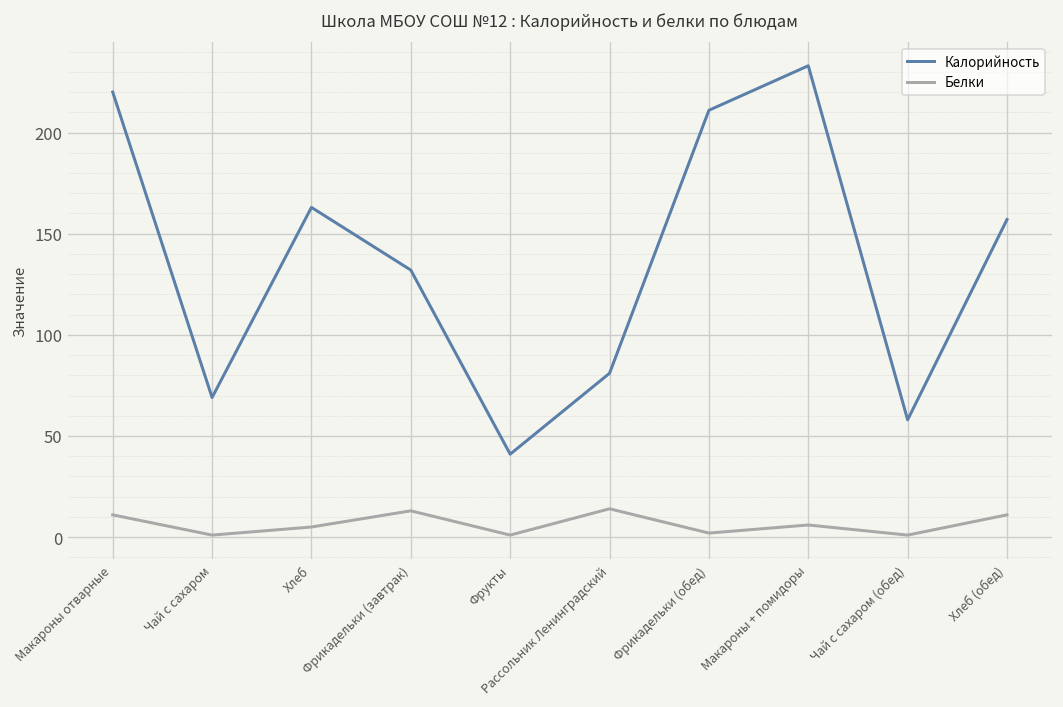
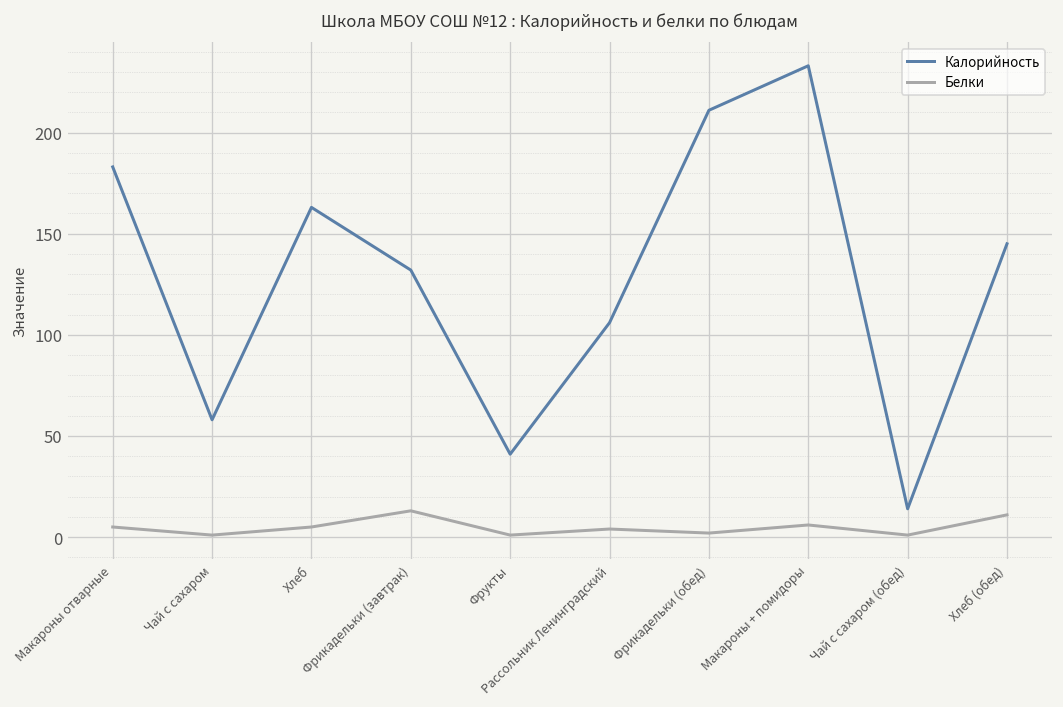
Калорийность, Макароны отварные: 220 -> 183
Белки, Макароны отварные: 11 -> 5
Калорийность, Чай с сахаром: 69 -> 58
Калорийность, Рассольник Ленинградский: 81 -> 106
Белки, Рассольник Ленинградский: 14 -> 4
Калорийность, Чай с сахаром (обед): 58 -> 14
Калорийность, Хлеб (обед): 157 -> 145
